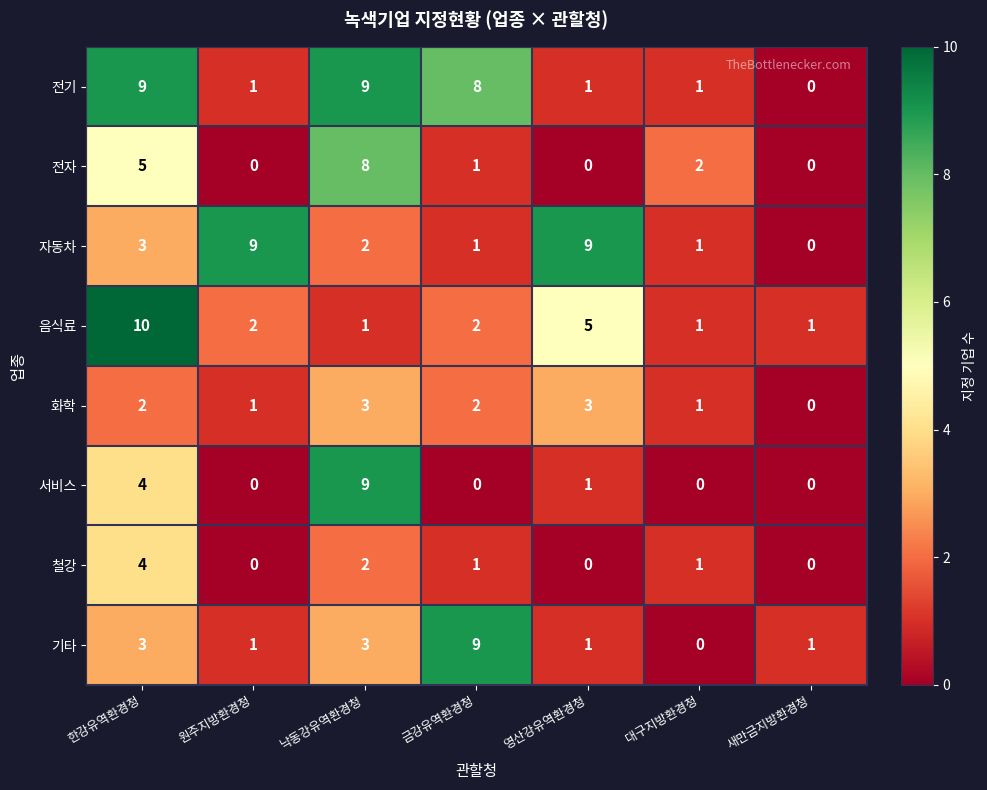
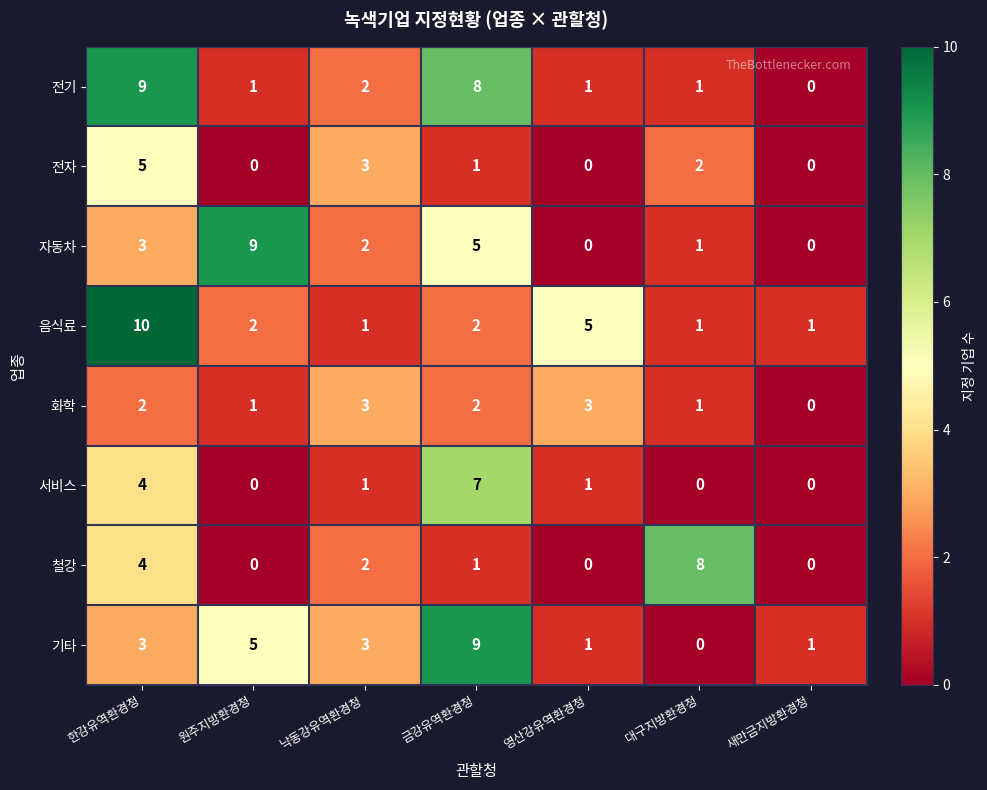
전기, 낙동강유역환경청: 9 -> 2
전자, 낙동강유역환경청: 8 -> 3
자동차, 금강유역환경청: 1 -> 5
자동차, 영산강유역환경청: 9 -> 0
서비스, 낙동강유역환경청: 9 -> 1
서비스, 금강유역환경청: 0 -> 7
철강, 대구지방환경청: 1 -> 8
기타, 원주지방환경청: 1 -> 5
